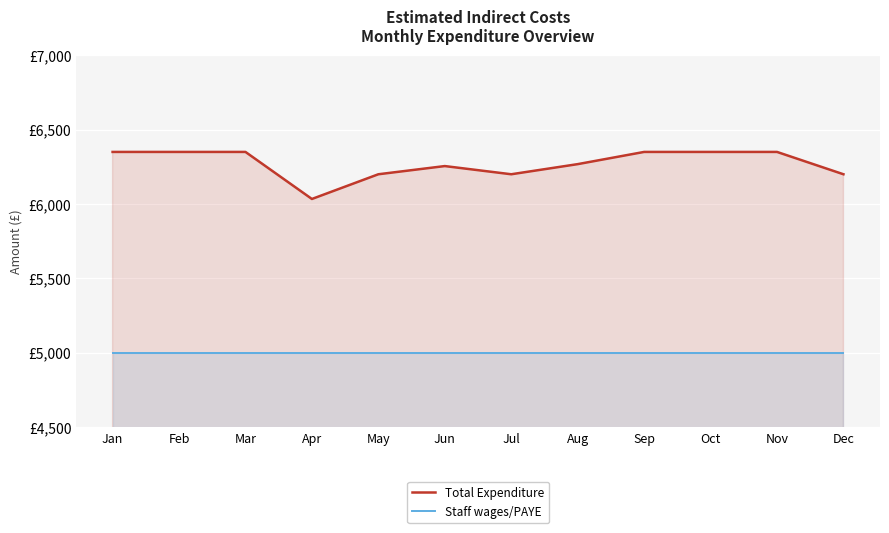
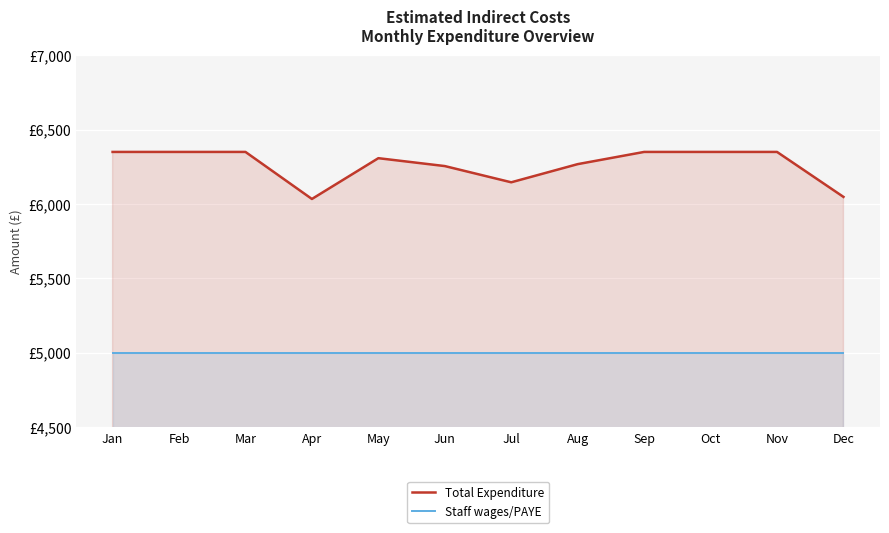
Total Expenditure, May: £6,200 -> £6,310
Total Expenditure, Jul: £6,200 -> £6,150
Total Expenditure, Dec: £6,200 -> £6,050
